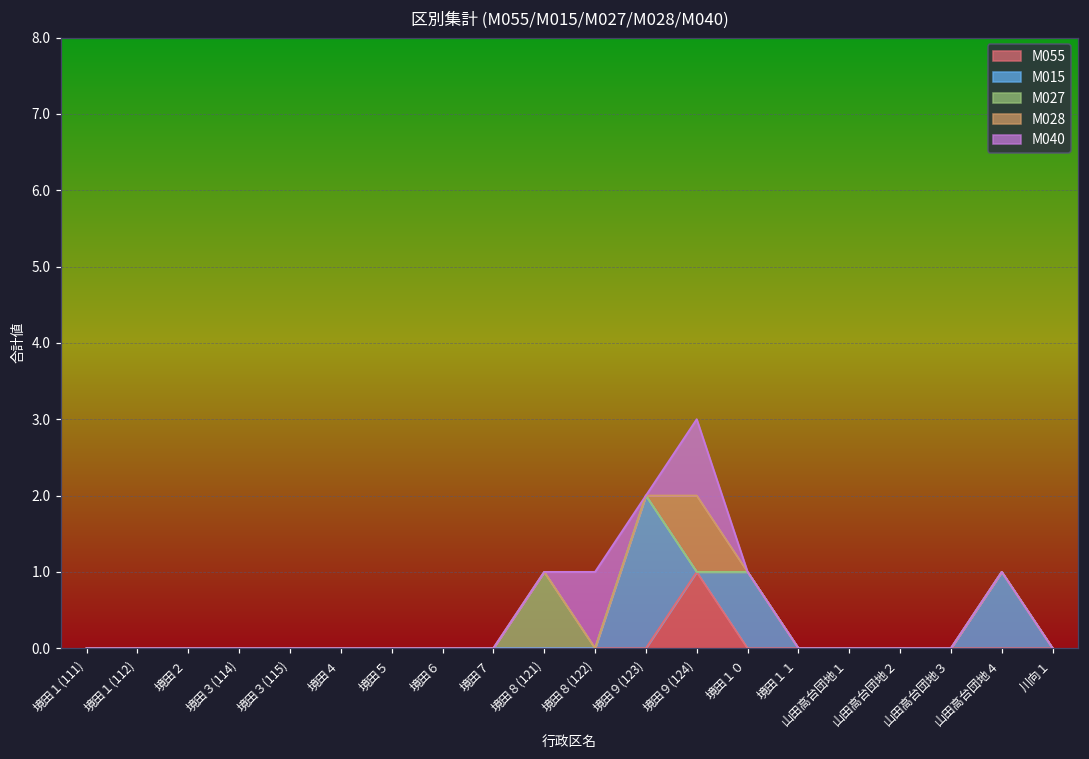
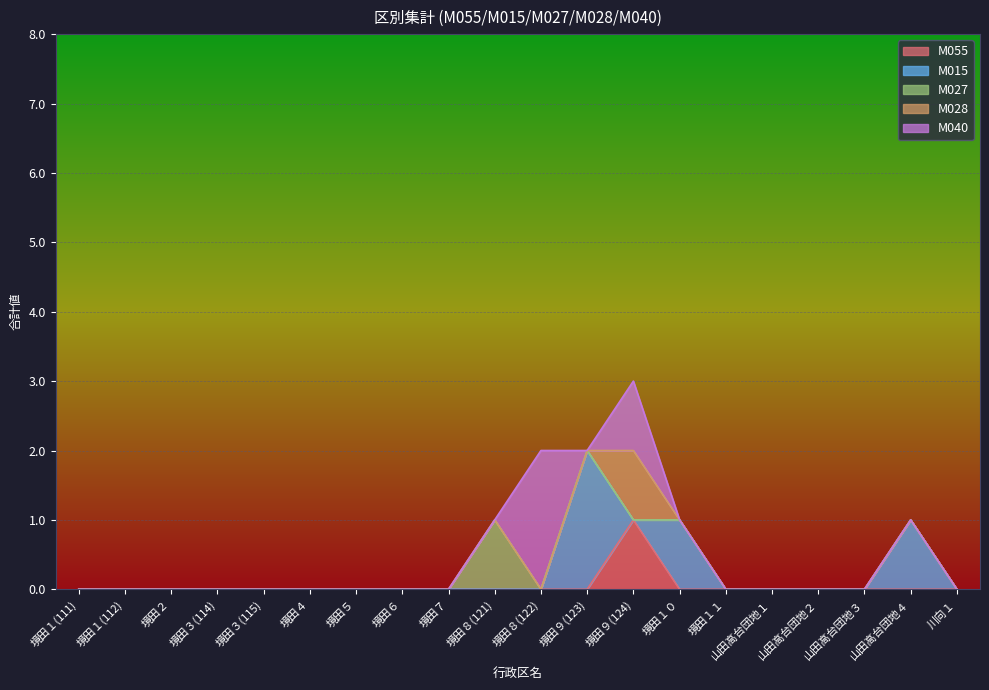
M040, 境田８(122): 1 -> 2
